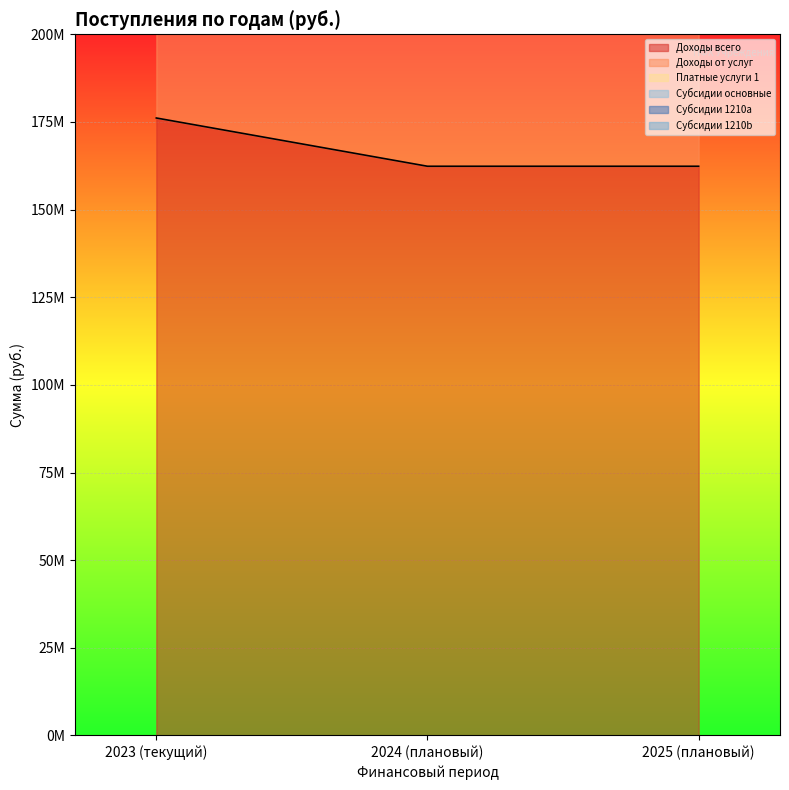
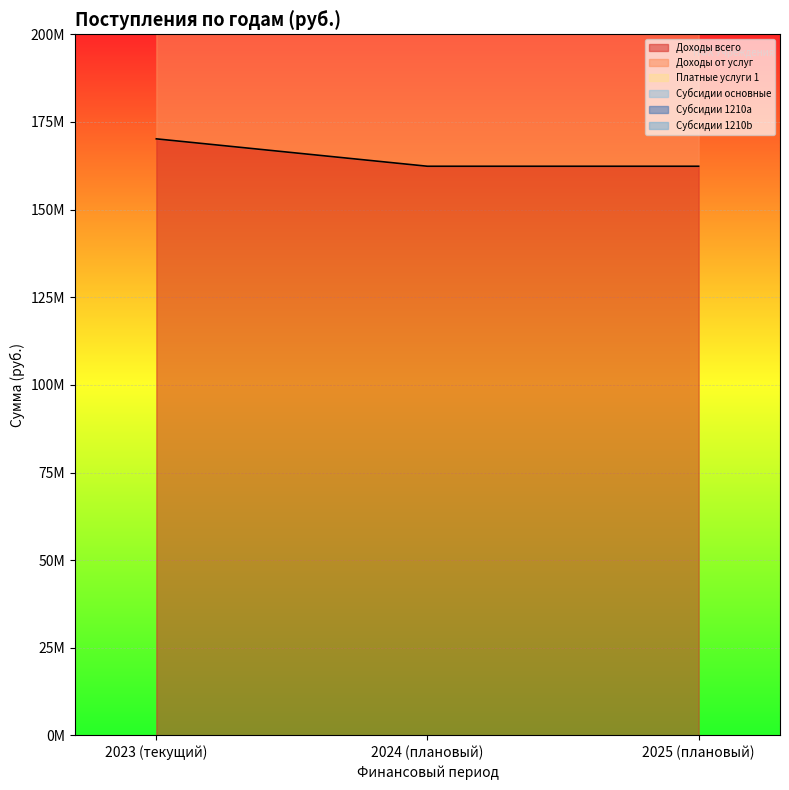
Доходы всего, 2023 (текущий): 176000000 -> 170000000
